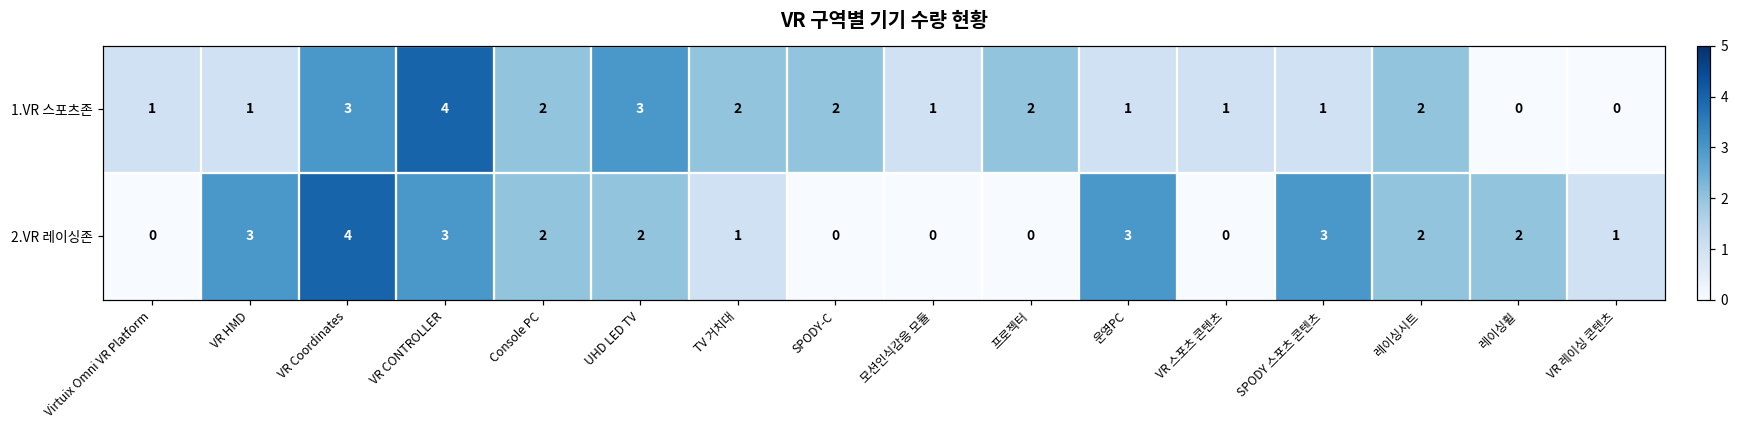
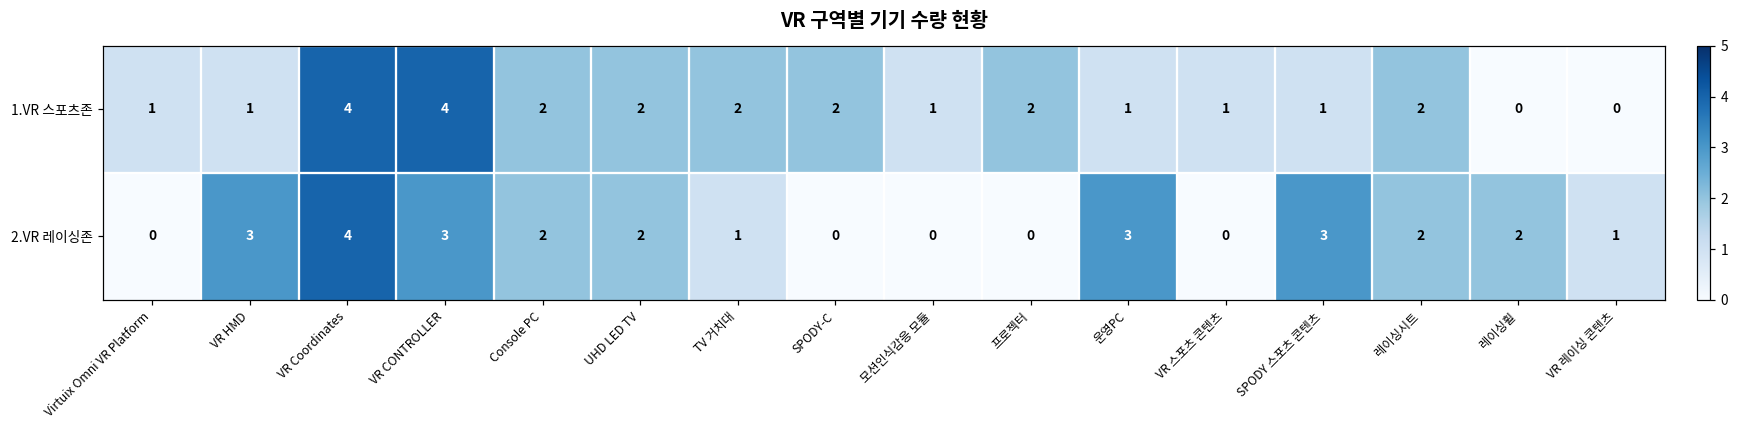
1.VR 스포츠존, VR Coordinates: 3 -> 4
1.VR 스포츠존, UHD LED TV: 3 -> 2
